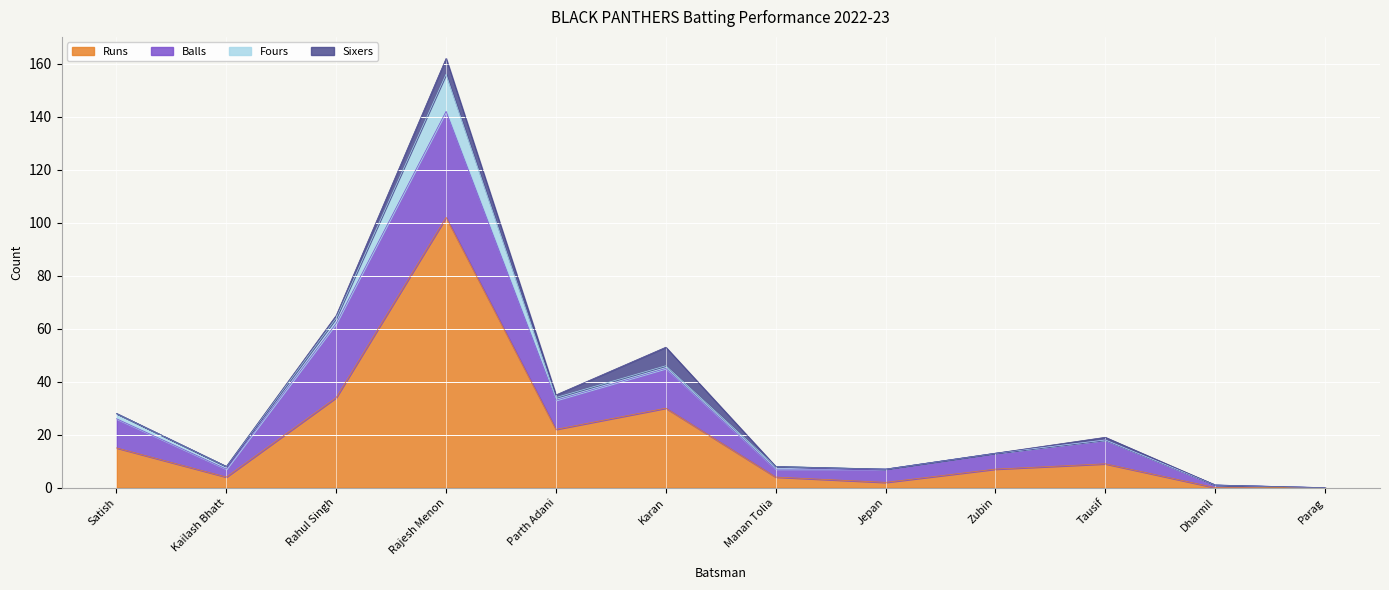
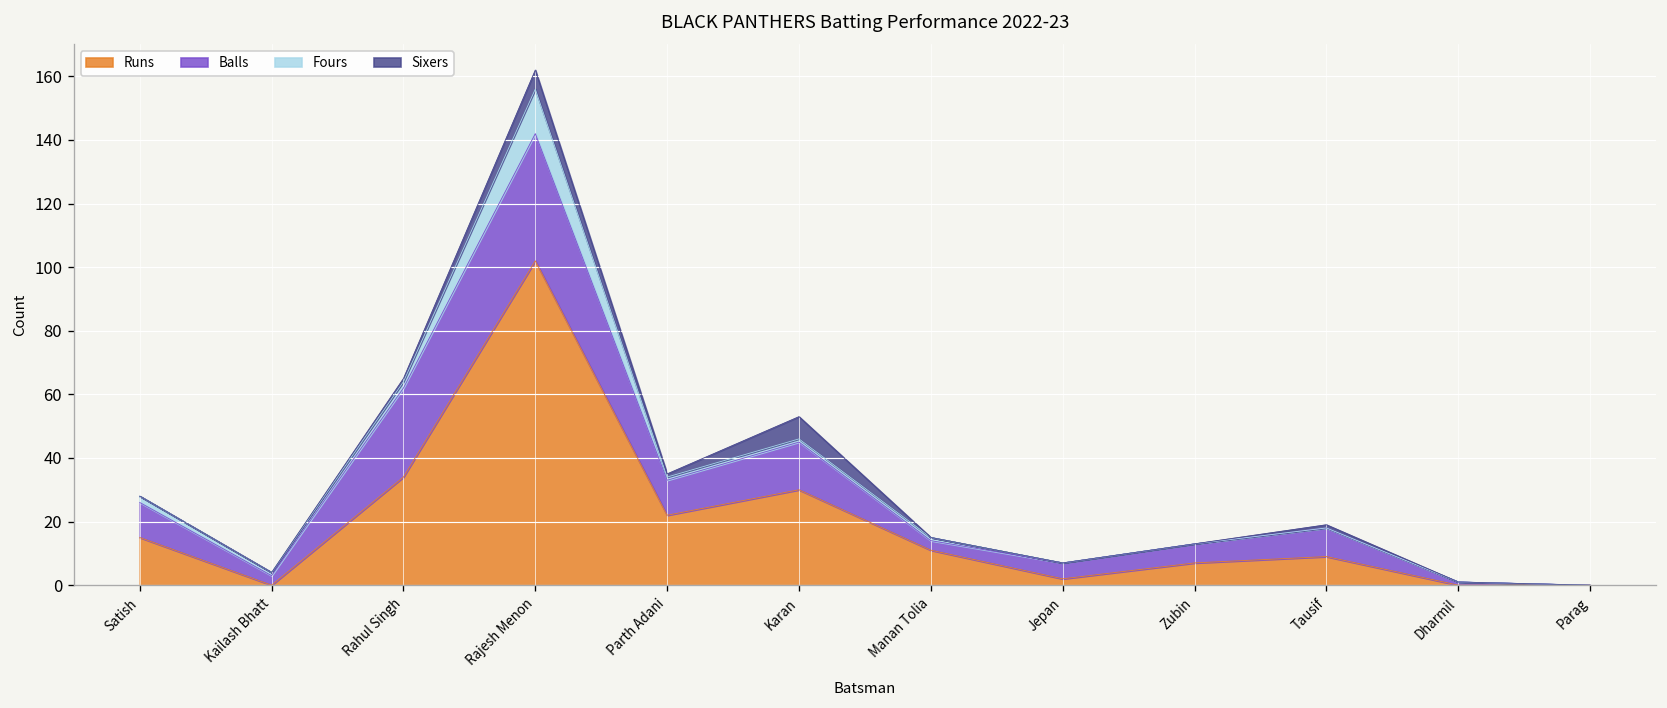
Runs, Kailash Bhatt: 4 -> 0
Runs, Manan Tolia: 4 -> 11
